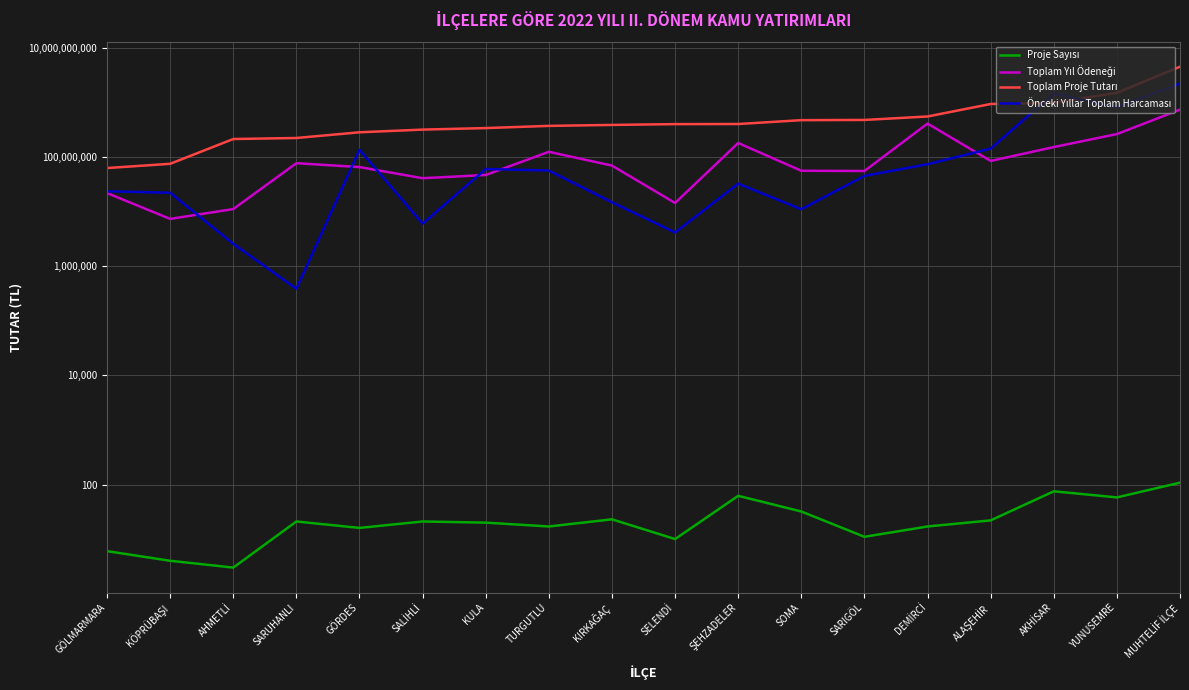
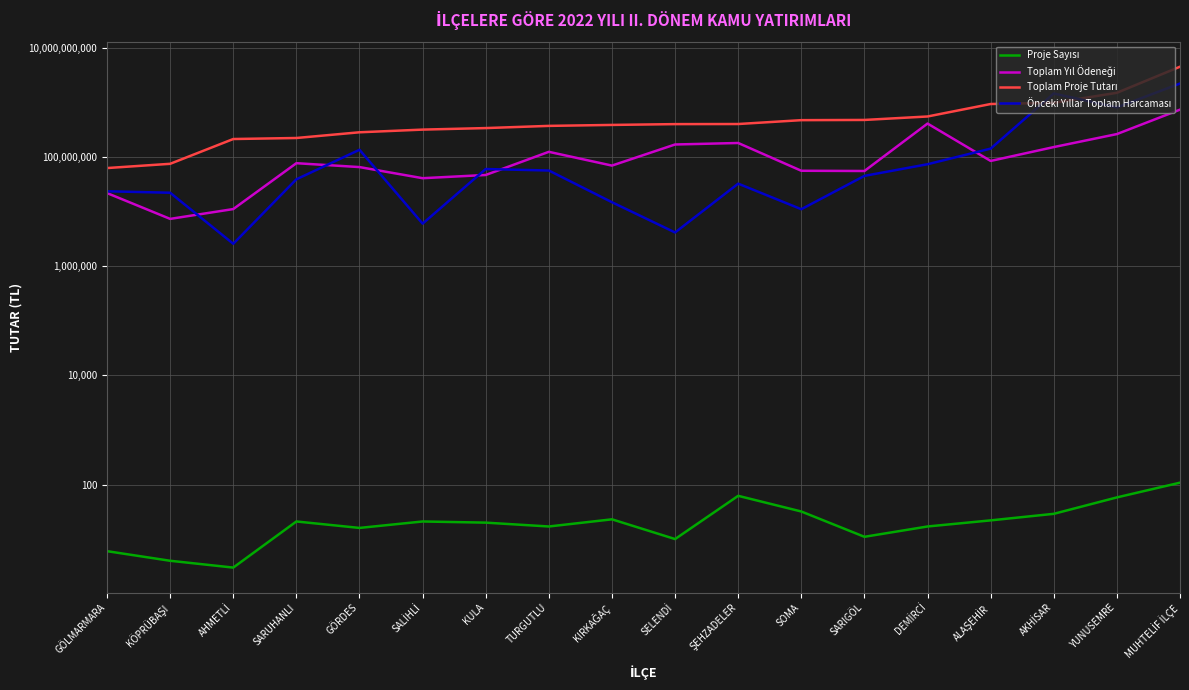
Önceki Yıllar Toplam Harcaması, SARUHANLI: 400,000 -> 40,000,000
Toplam Yıl Ödeneği, SELENDİ: 14,000,000 -> 170,000,000
Proje Sayısı, AKHİSAR: 80 -> 30
